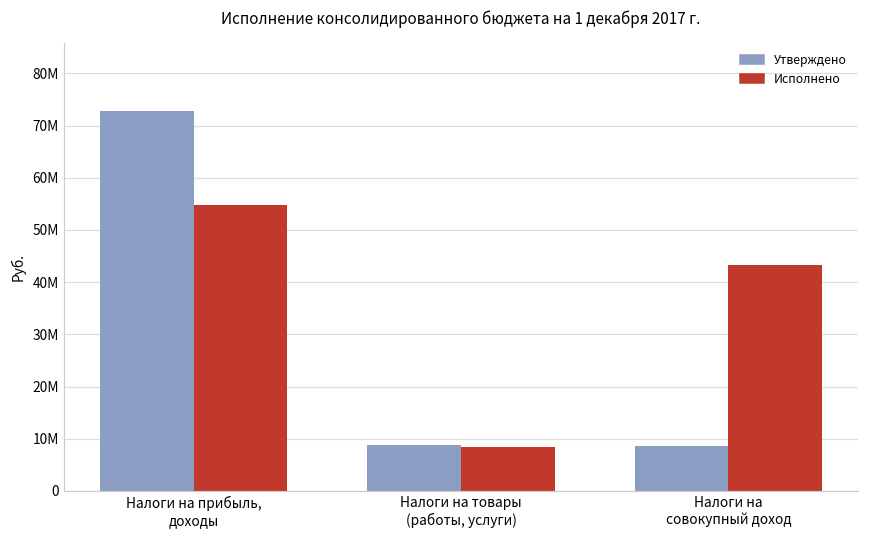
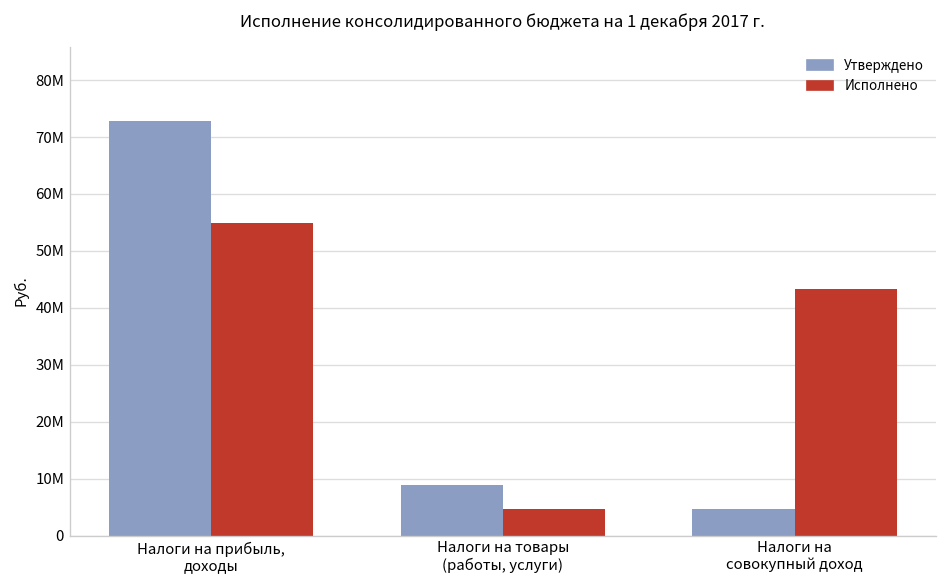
Исполнено, Налоги на товары (работы, услуги): 8М -> 5М
Утверждено, Налоги на совокупный доход: 9М -> 5М
